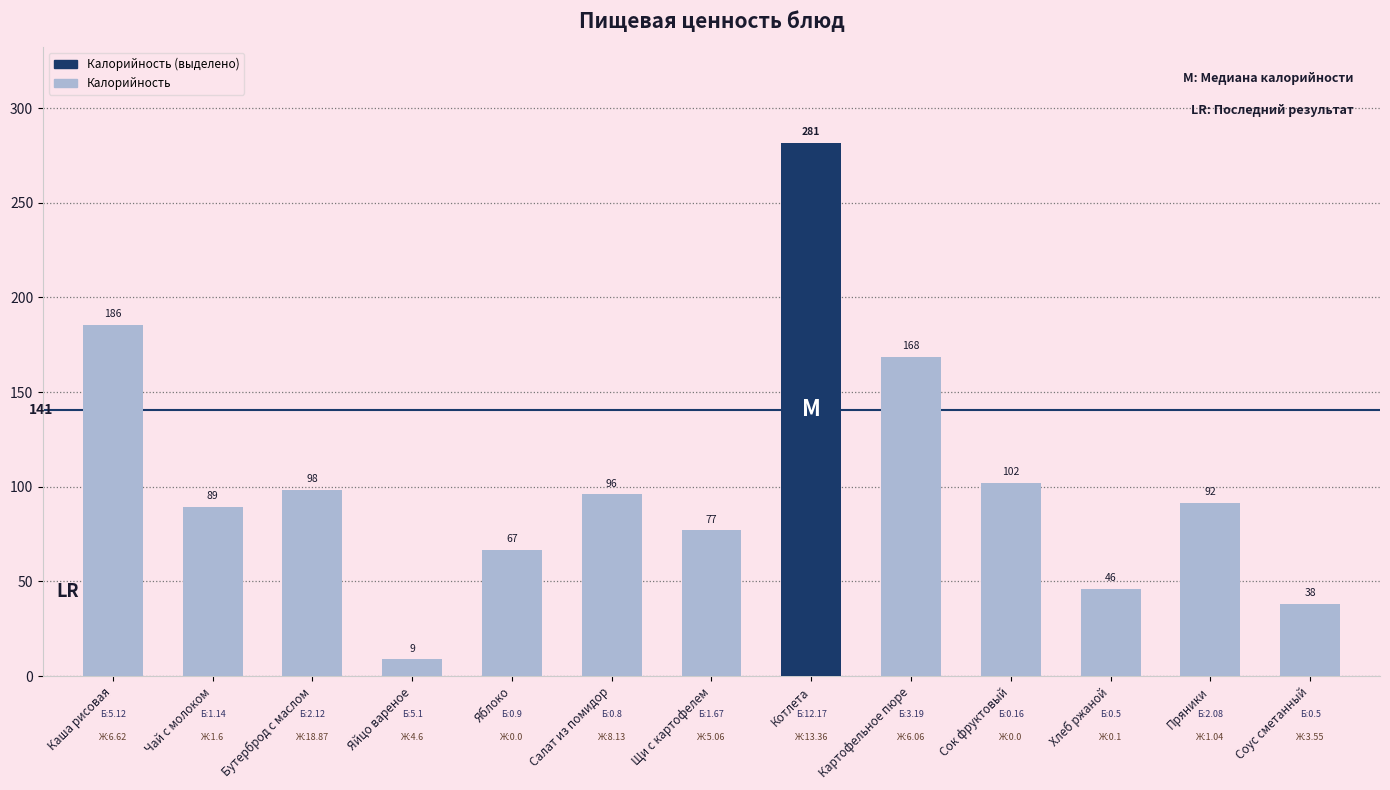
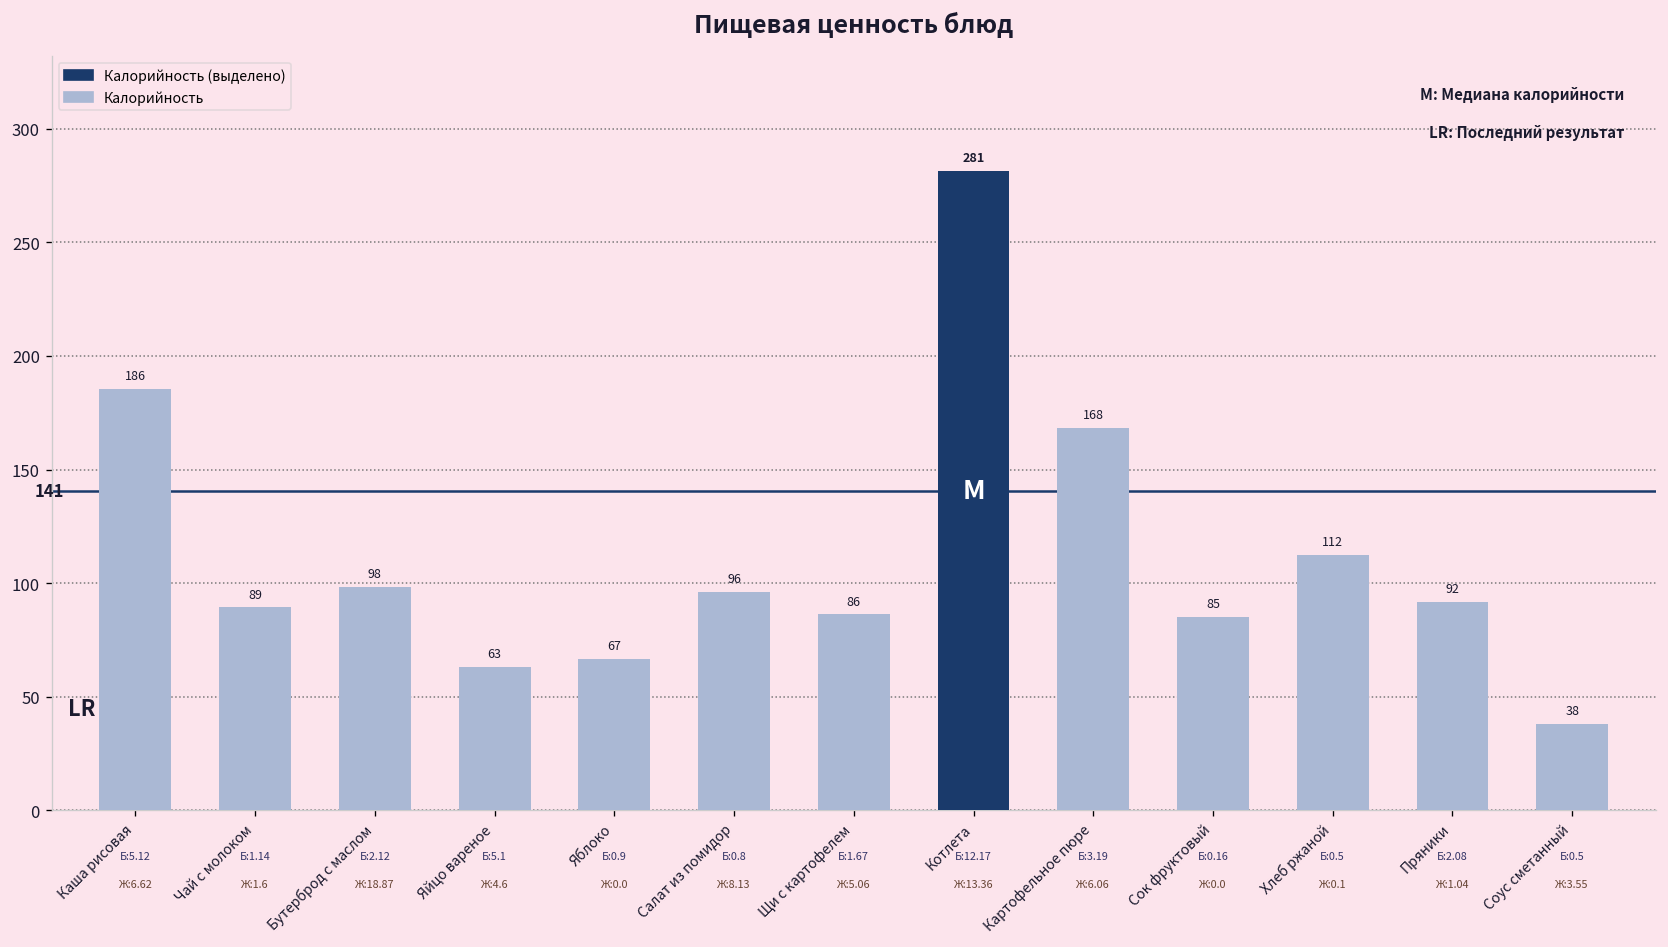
Яйцо вареное: 9 -> 63
Щи с картофелем: 77 -> 86
Сок фруктовый: 102 -> 85
Хлеб ржаной: 46 -> 112
